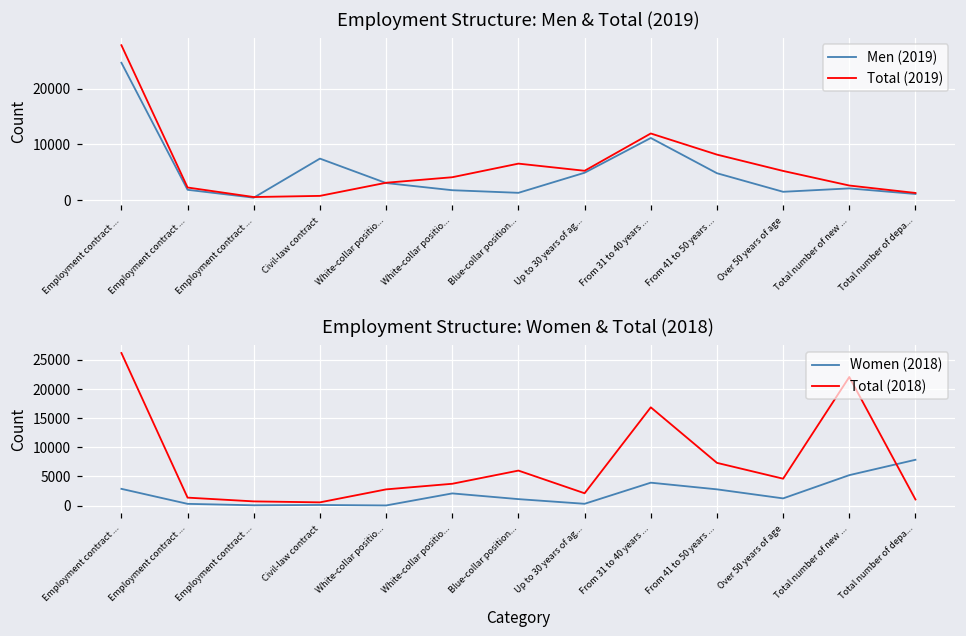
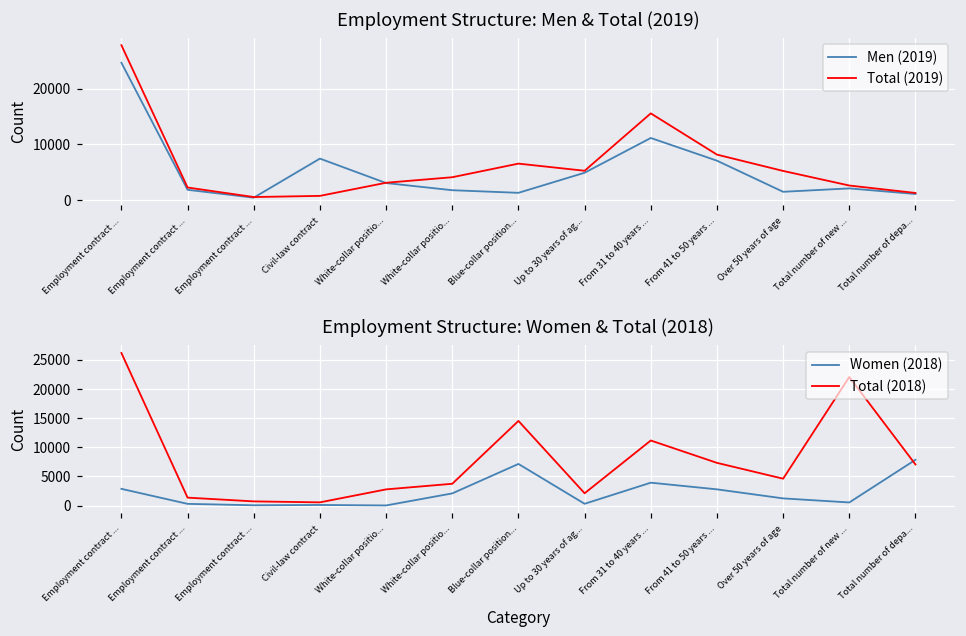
Employment Structure: Men & Total (2019), Total (2019), From 31 to 40 years ...: 12000 -> 16000
Employment Structure: Men & Total (2019), Men (2019), From 41 to 50 years ...: 5000 -> 7000
Employment Structure: Women & Total (2018), Women (2018), Blue-collar position...: 1000 -> 7000
Employment Structure: Women & Total (2018), Total (2018), Blue-collar position...: 6000 -> 15000
Employment Structure: Women & Total (2018), Total (2018), From 31 to 40 years ...: 17000 -> 11000
Employment Structure: Women & Total (2018), Women (2018), Total number of new ...: 5000 -> 1000
Employment Structure: Women & Total (2018), Total (2018), Total number of depa...: 1000 -> 7000
